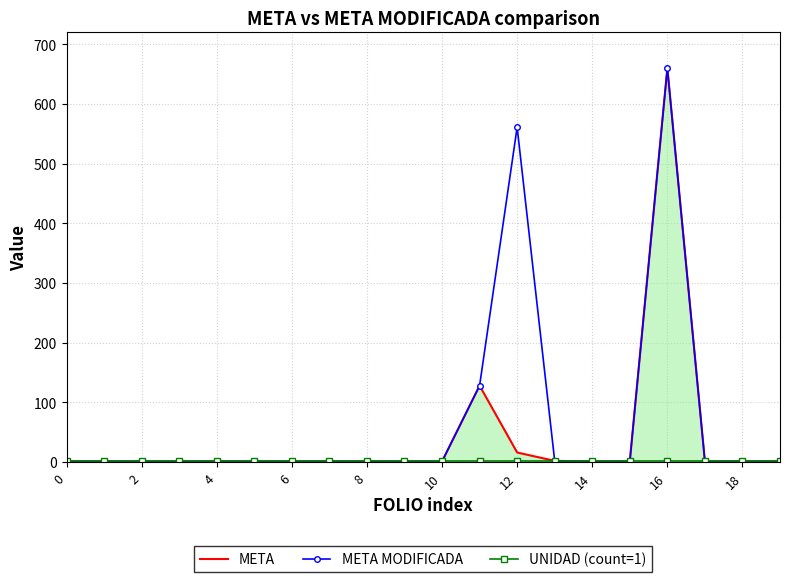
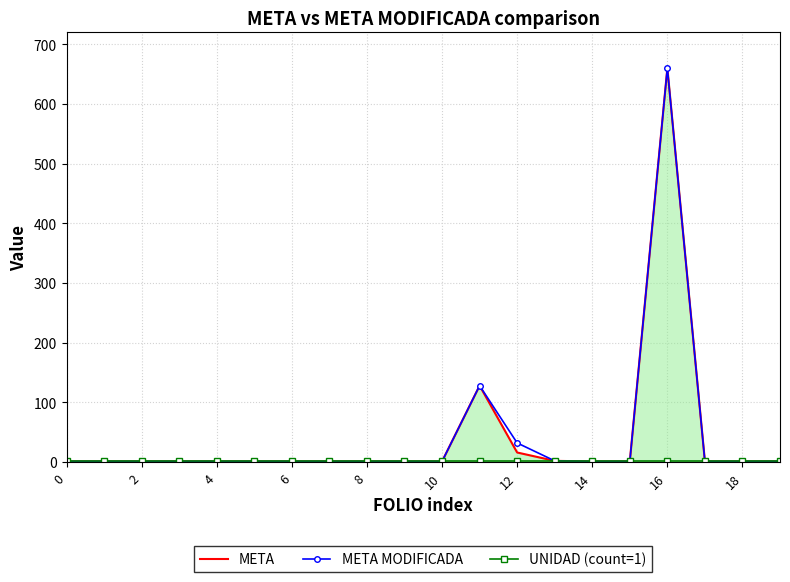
META MODIFICADA, 12: 560 -> 30
